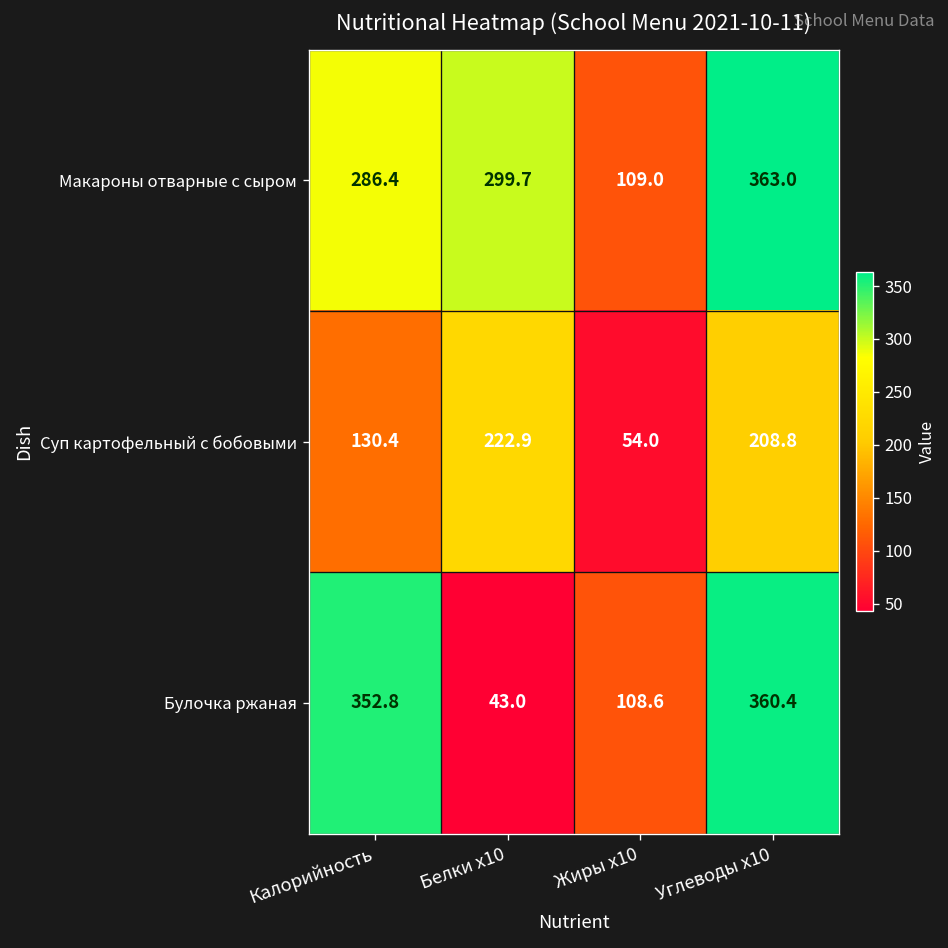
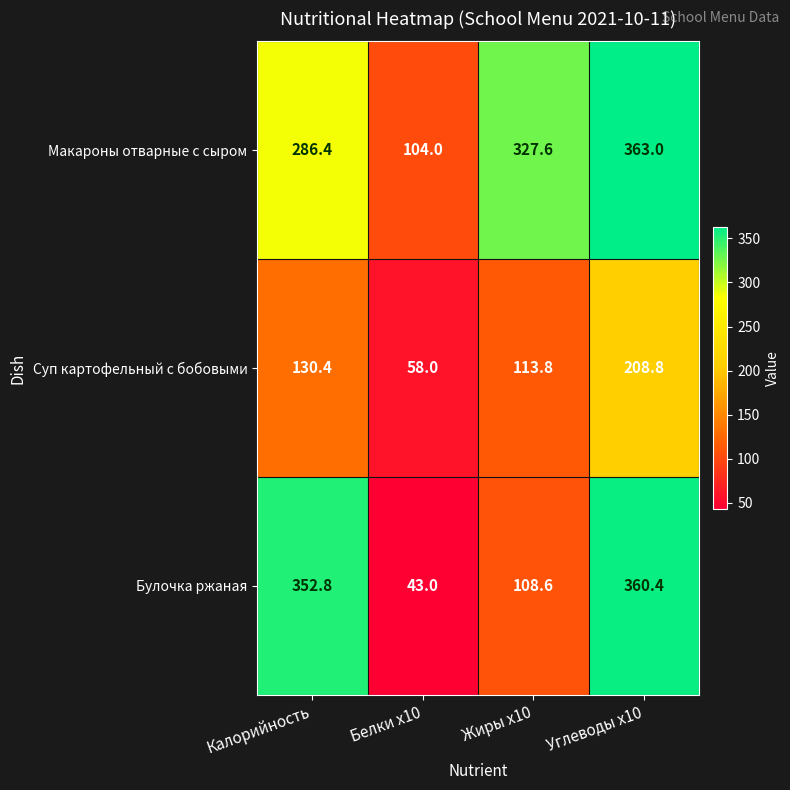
Макароны отварные с сыром, Белки x10: 299.7 -> 104.0
Макароны отварные с сыром, Жиры x10: 109.0 -> 327.6
Суп картофельный с бобовыми, Белки x10: 222.9 -> 58.0
Суп картофельный с бобовыми, Жиры x10: 54.0 -> 113.8
